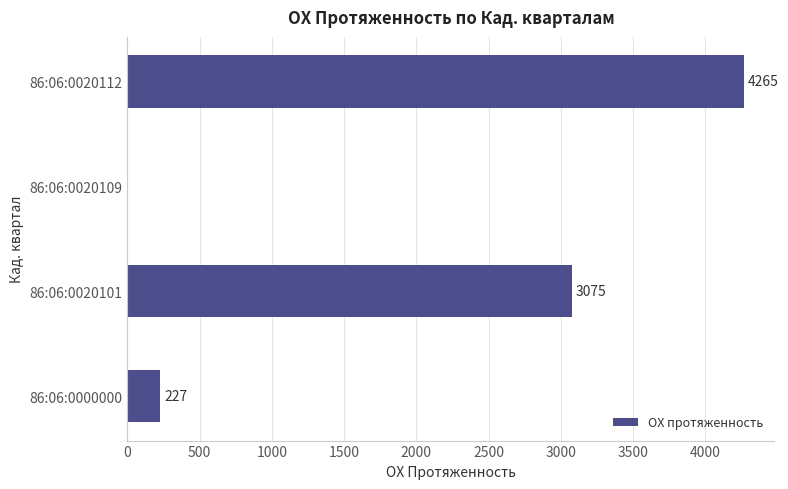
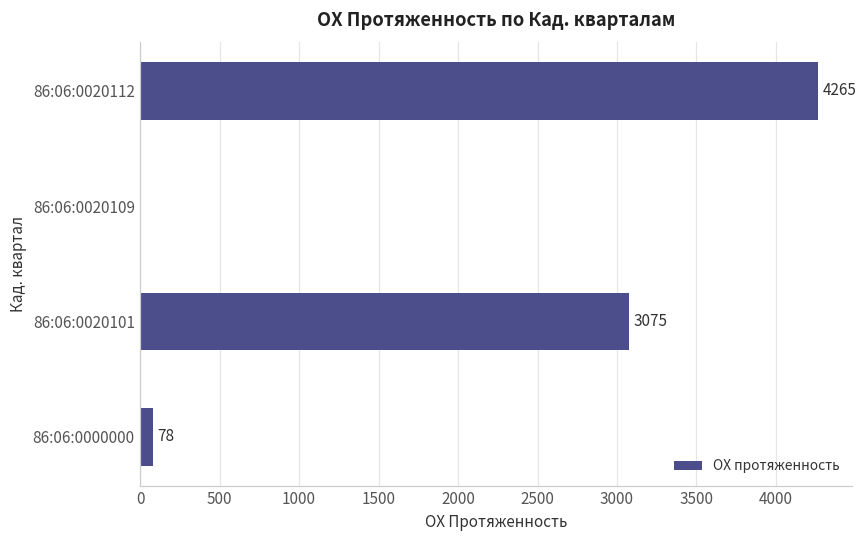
86:06:0000000: 227 -> 78
